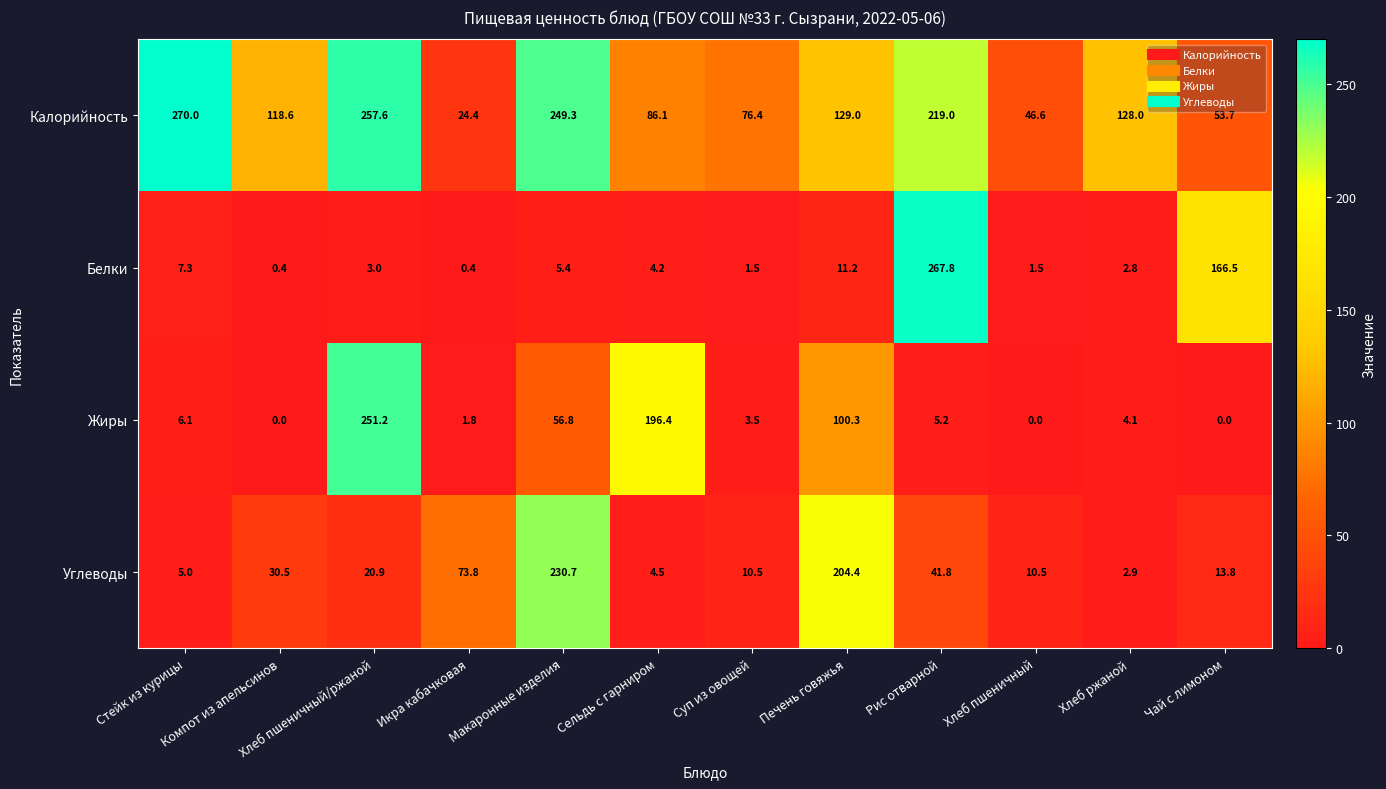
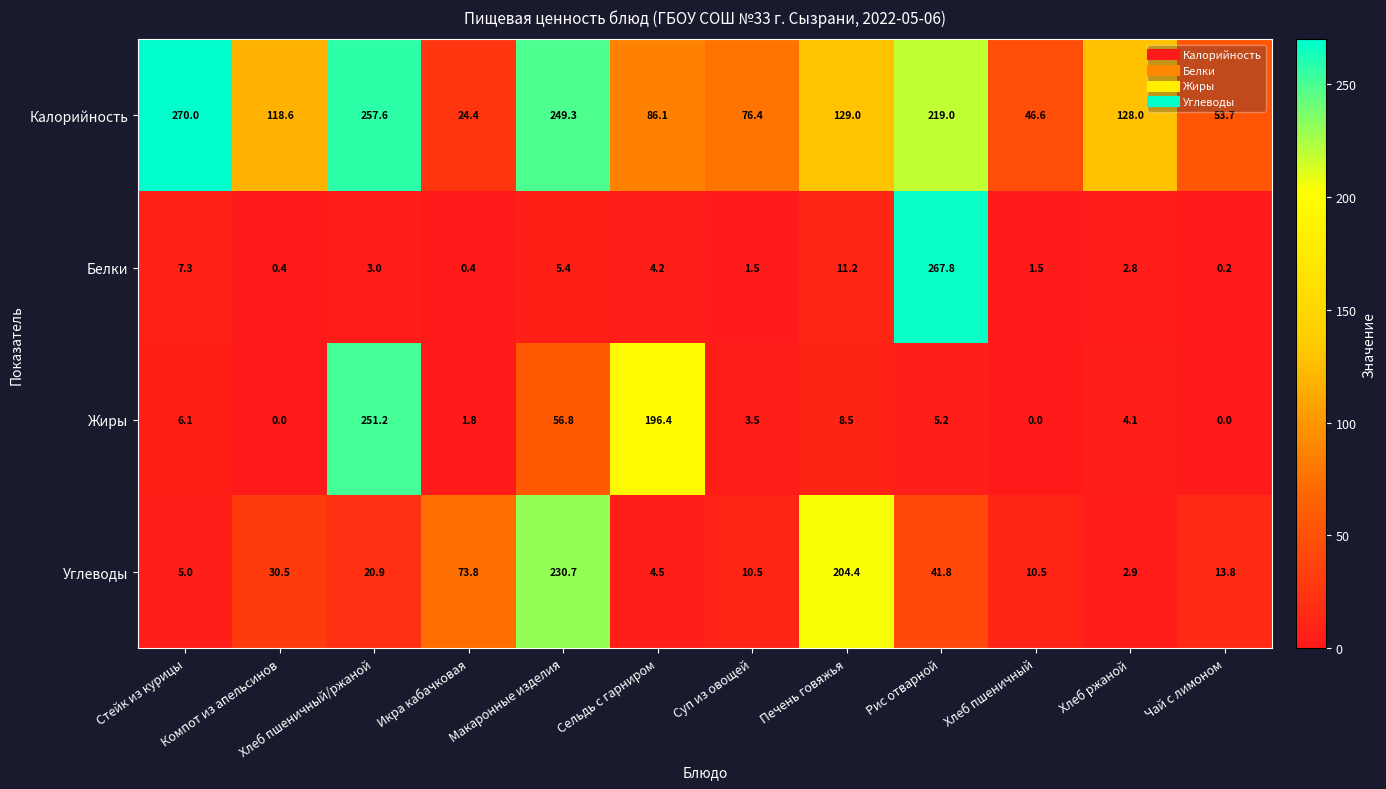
Белки, Чай с лимоном: 166.5 -> 0.2
Жиры, Печень говяжья: 100.3 -> 8.5
